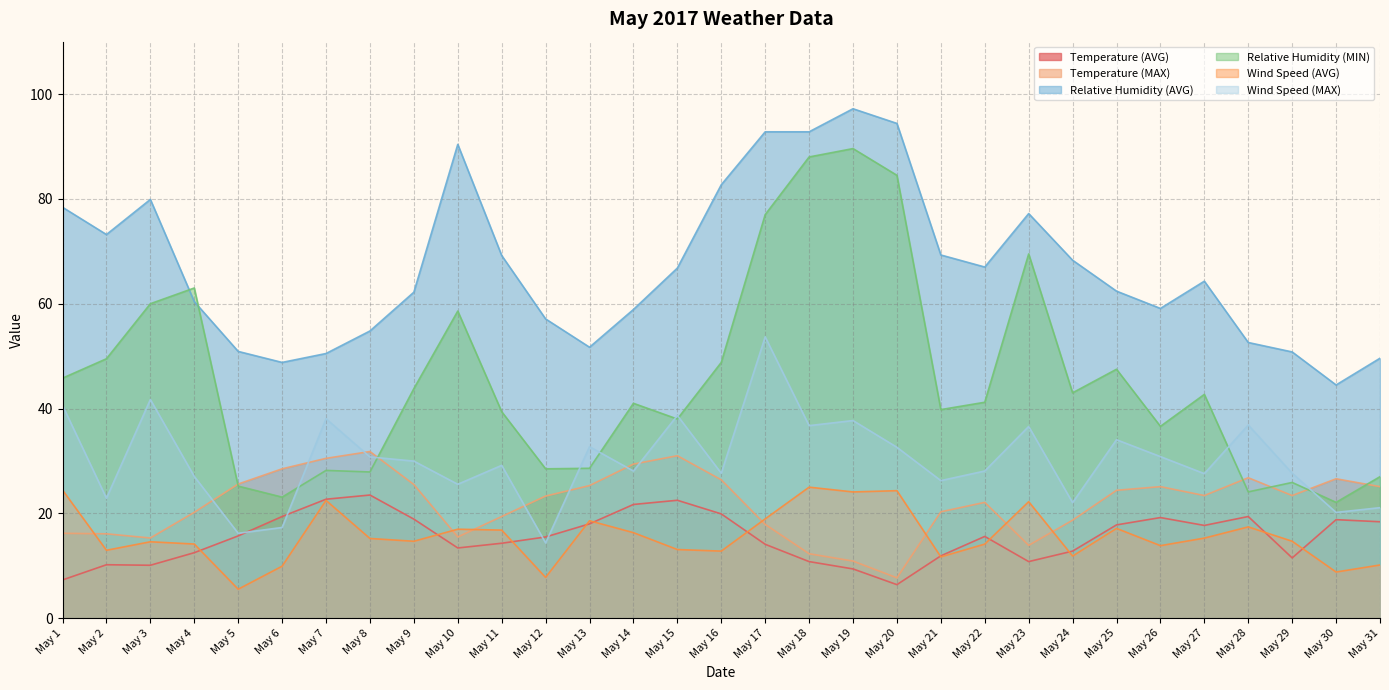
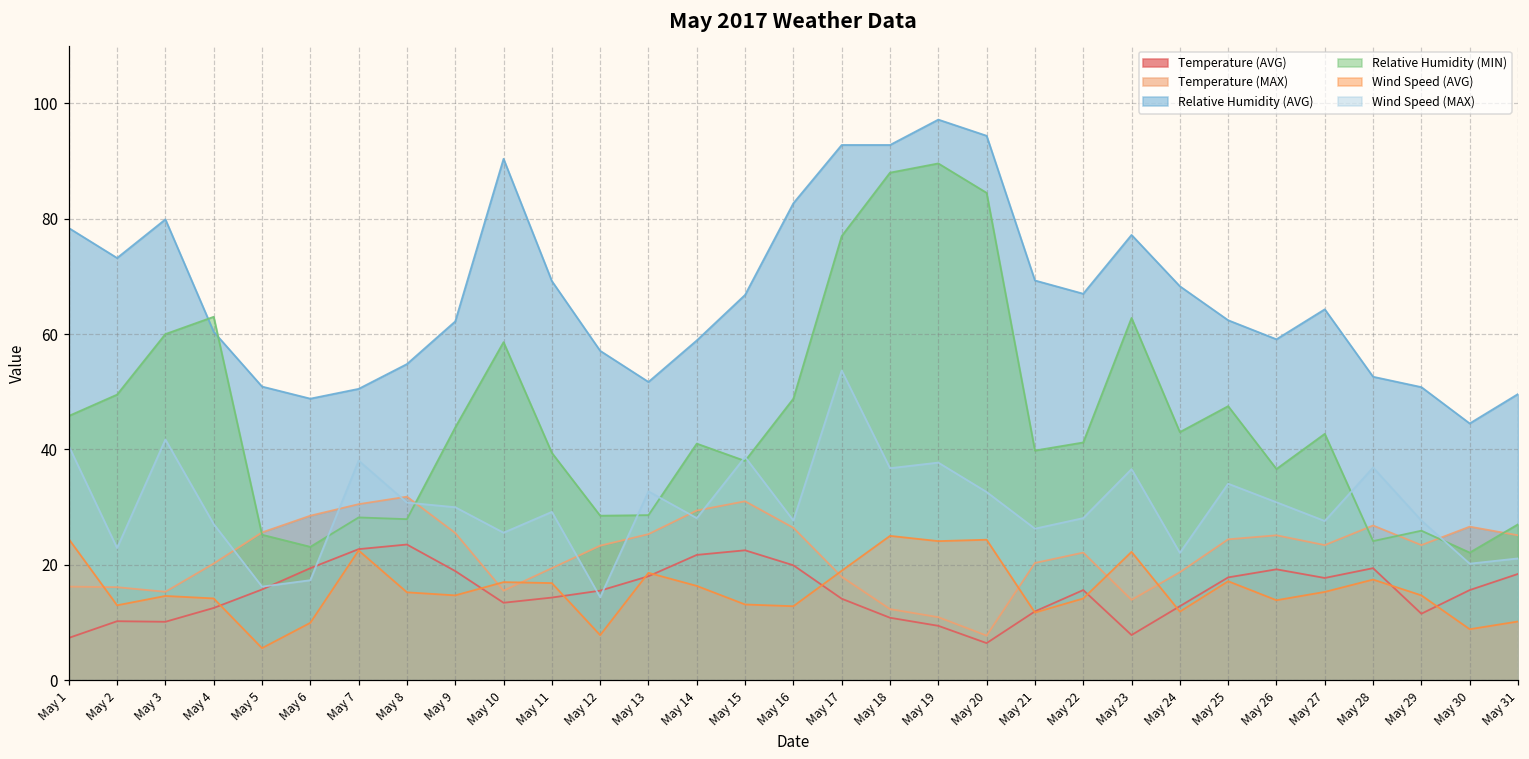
Temperature (AVG), May 23: 11 -> 8
Relative Humidity (MIN), May 23: 70 -> 63
Temperature (AVG), May 30: 19 -> 16
